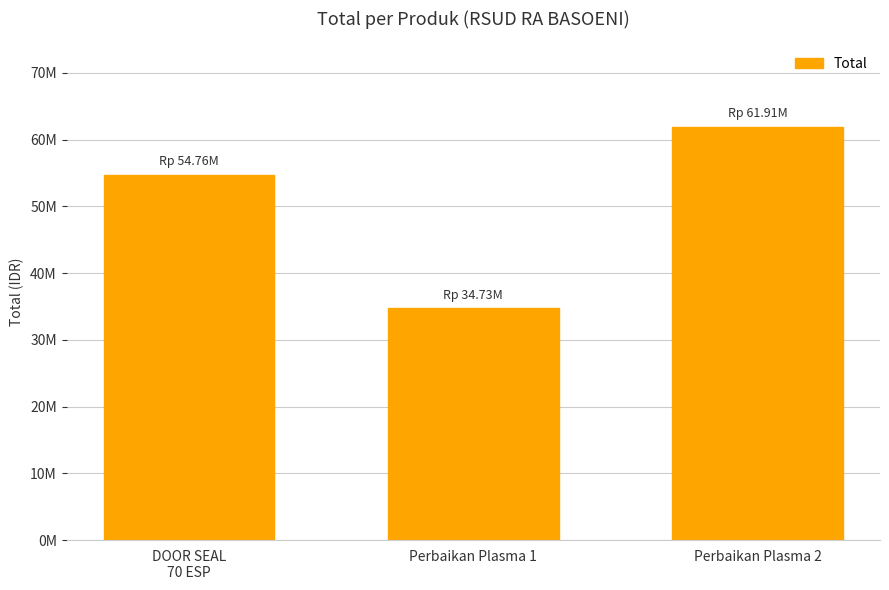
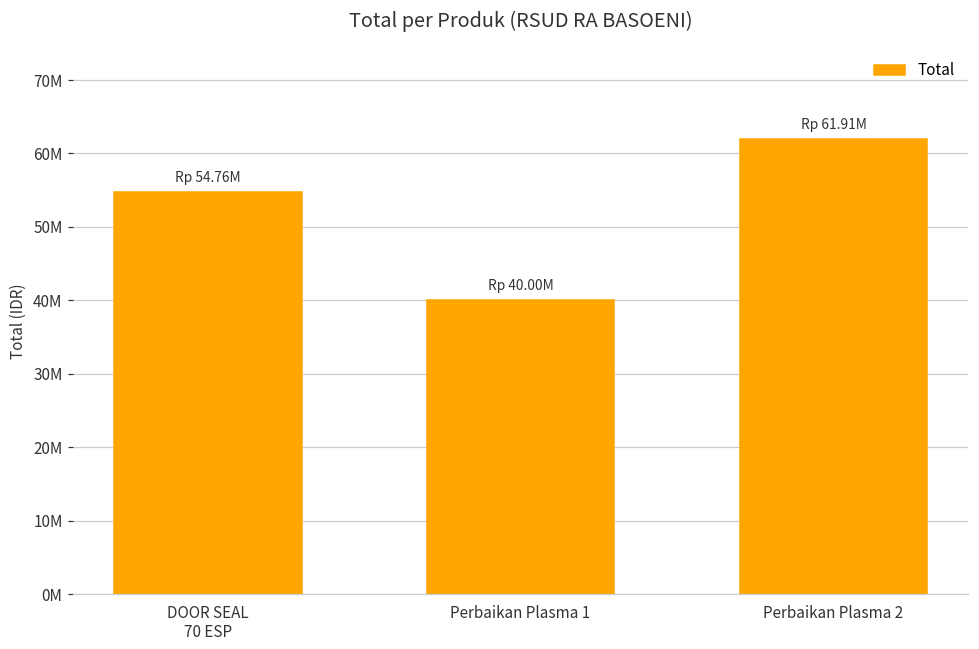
Perbaikan Plasma 1: 34.73M -> 40.00M
